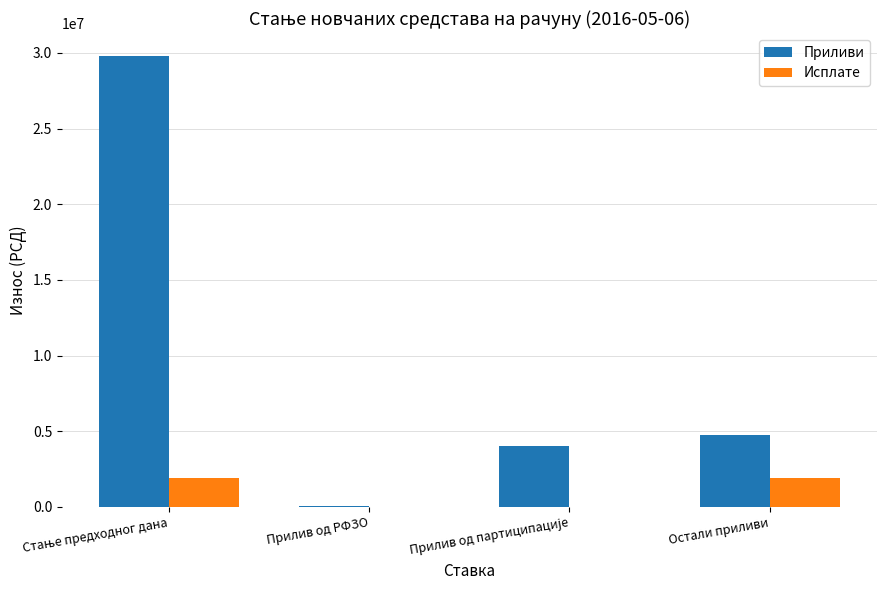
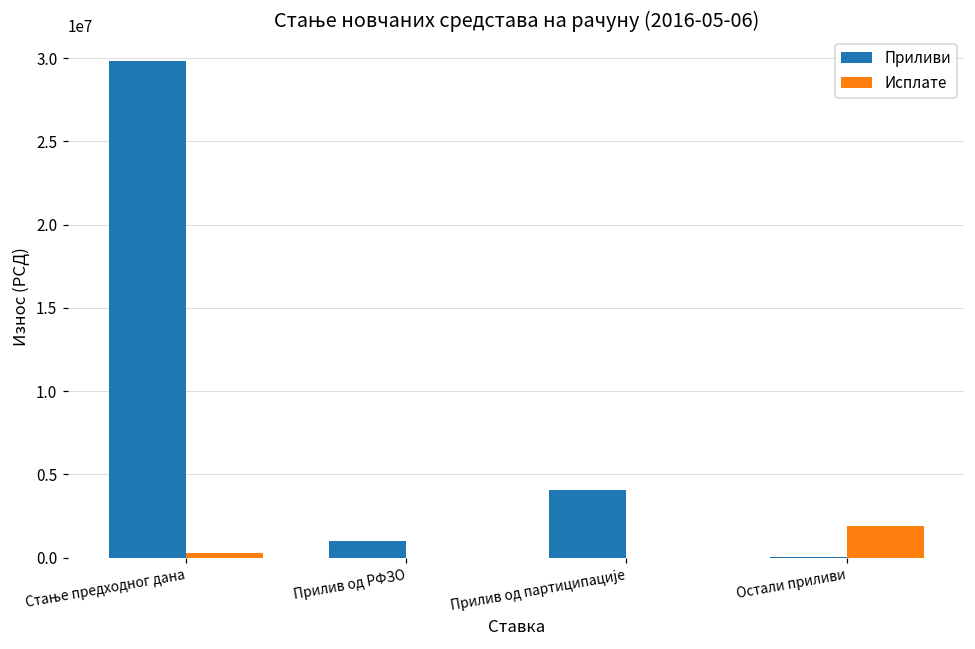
Исплате, Стање предходног дана: 1900000 -> 300000
Приливи, Прилив од РФЗО: 0 -> 1000000
Приливи, Остали приливи: 4700000 -> 0
